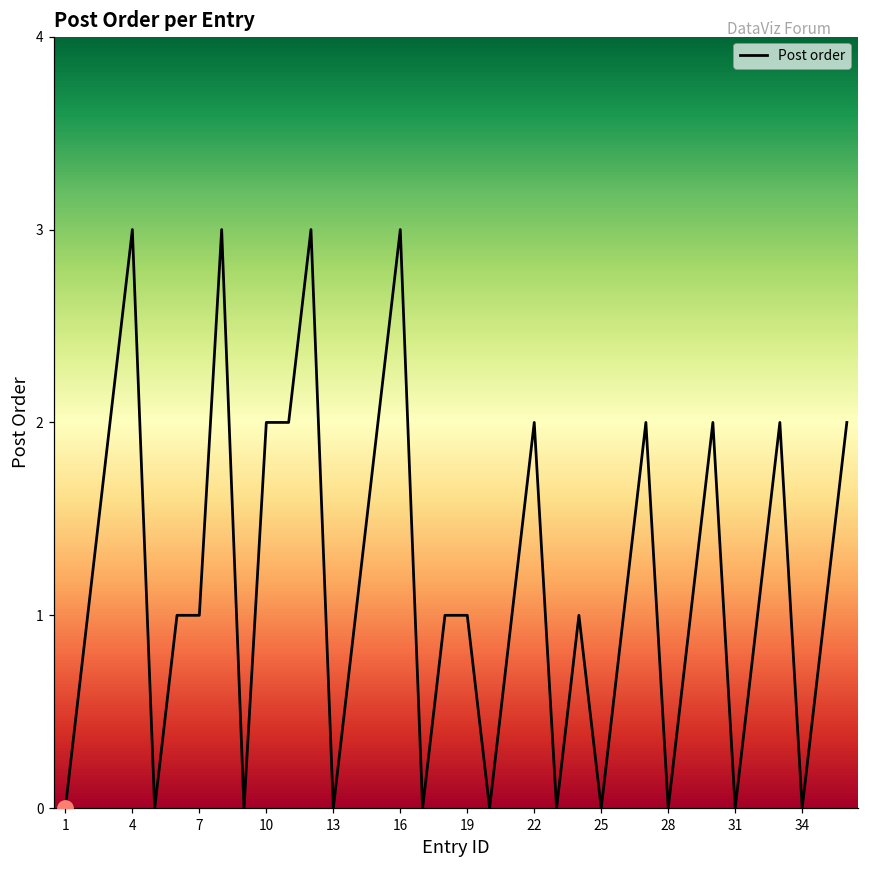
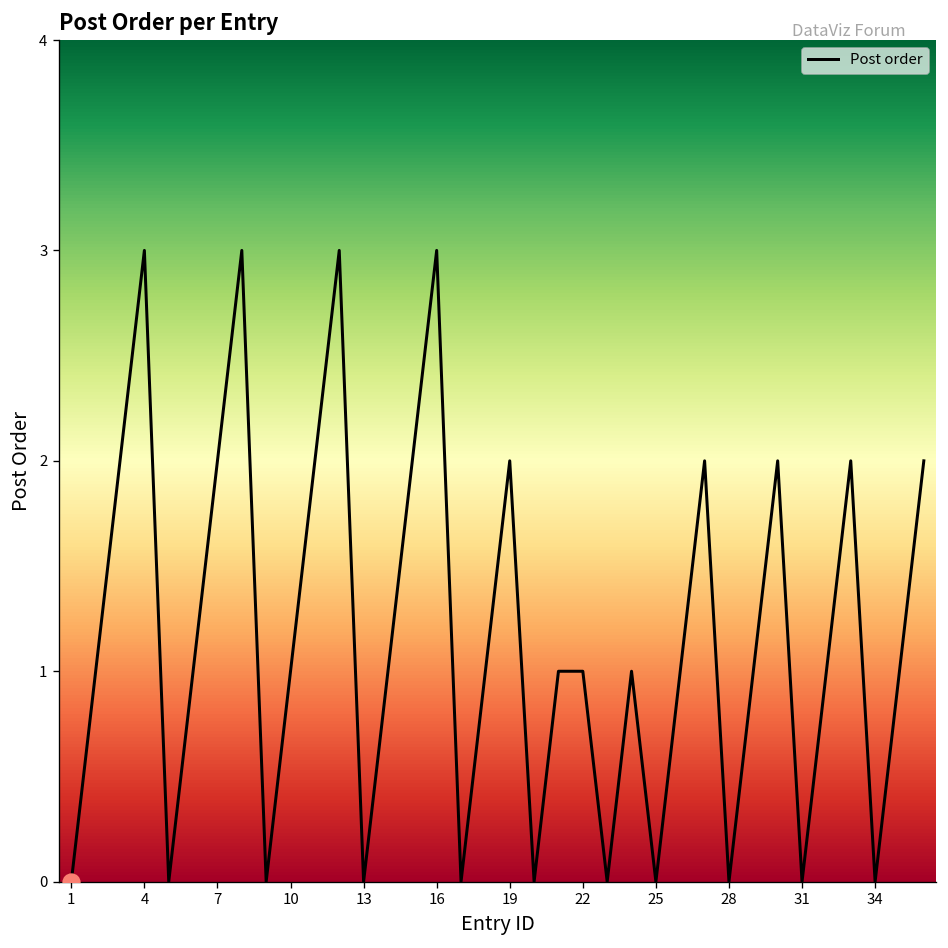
Post order, 7: 1 -> 2
Post order, 10: 2 -> 1
Post order, 19: 1 -> 2
Post order, 22: 2 -> 1
